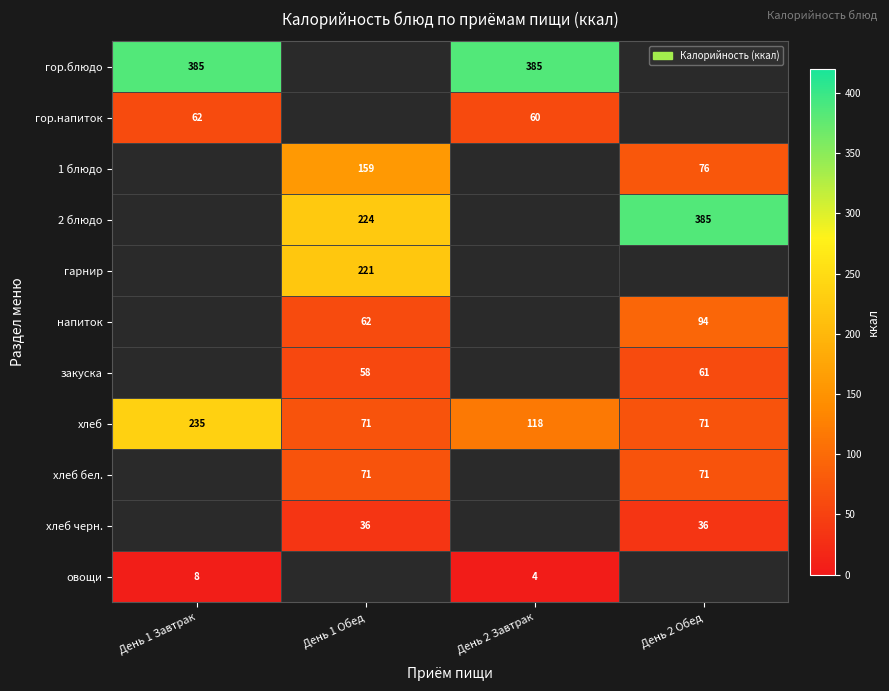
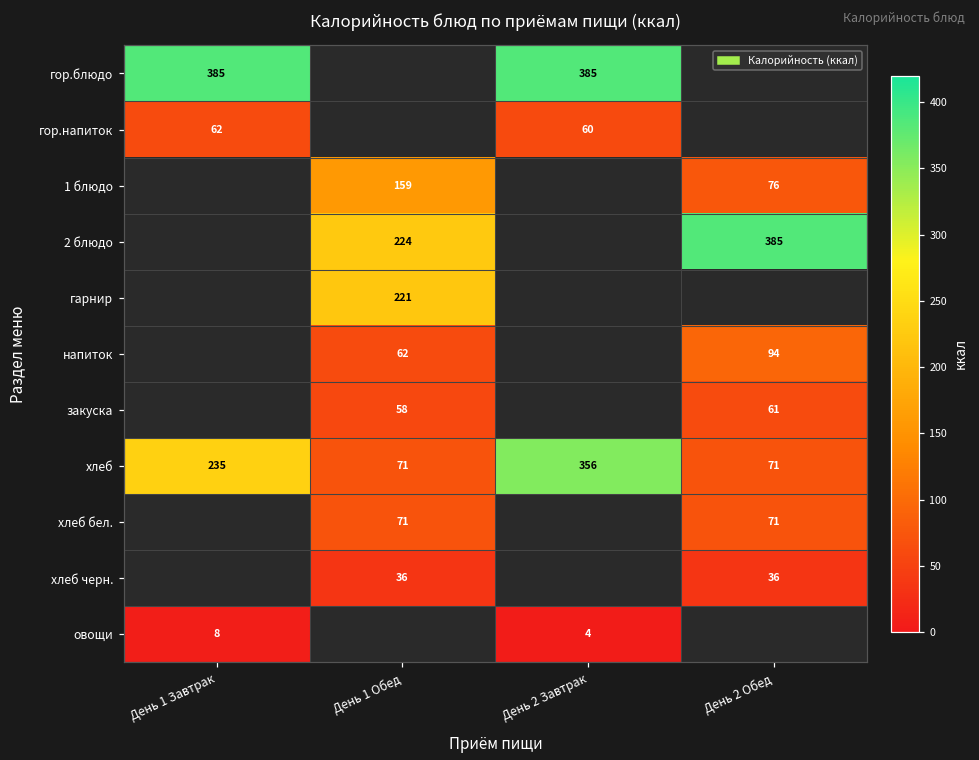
хлеб, День 2 Завтрак: 118 -> 356
